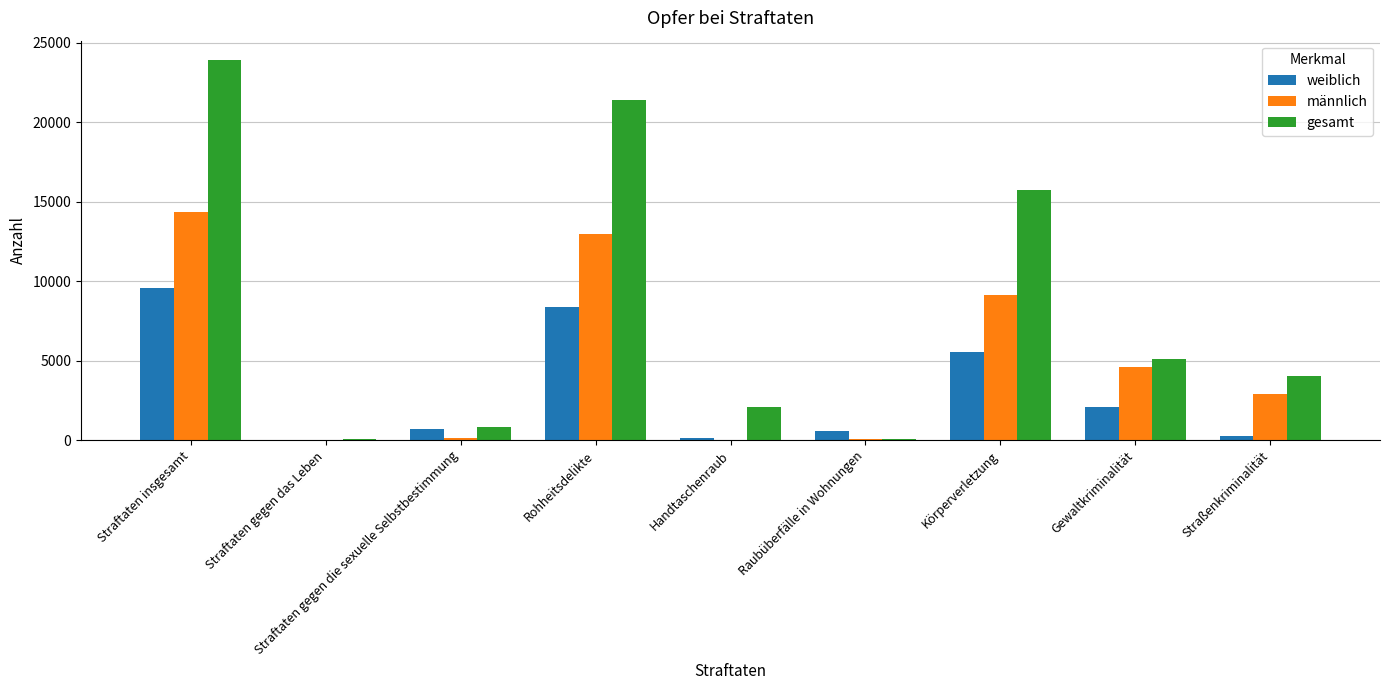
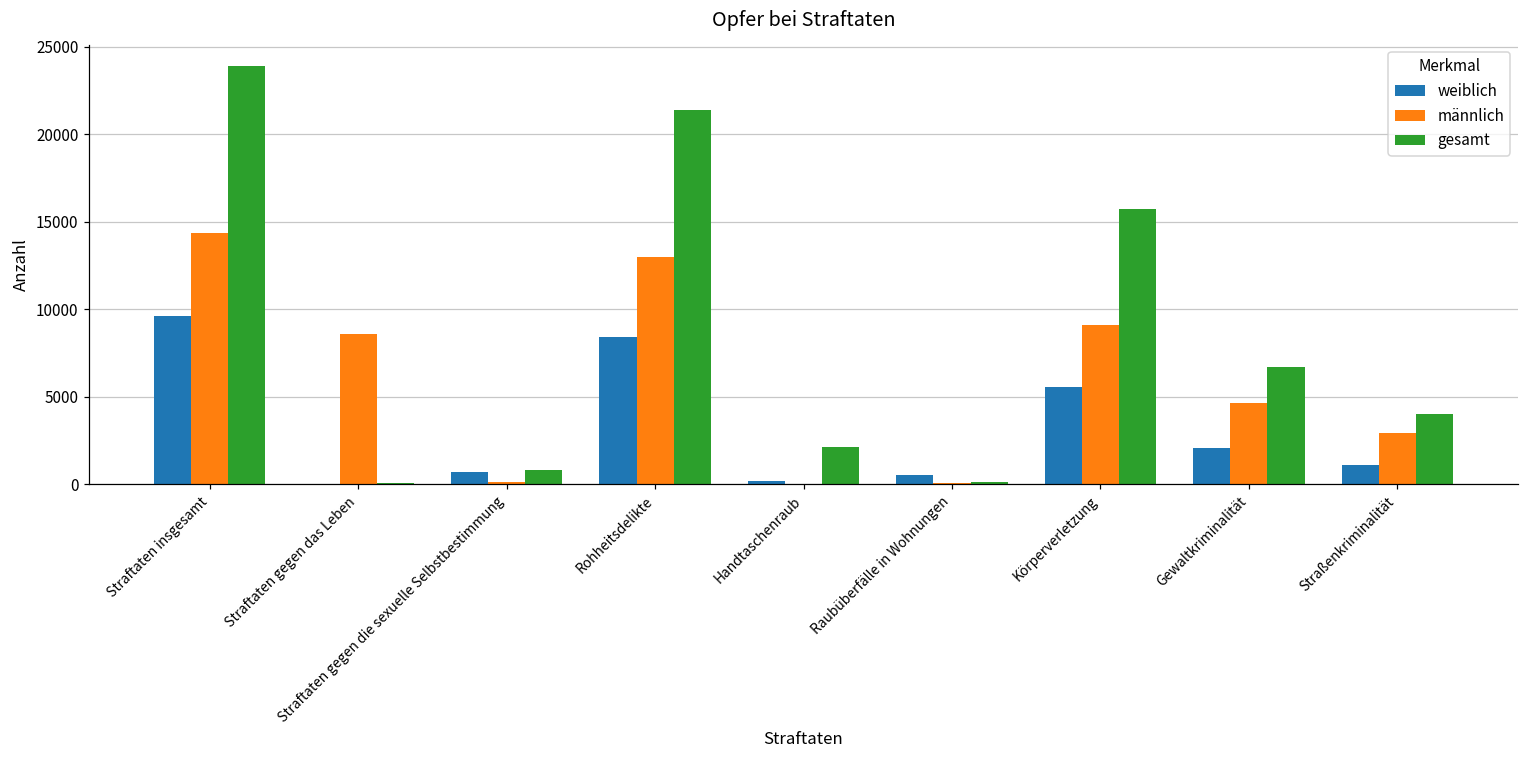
männlich, Straftaten gegen das Leben: 0 -> 8600
gesamt, Gewaltkriminalität: 5100 -> 6700
weiblich, Straßenkriminalität: 300 -> 1100
